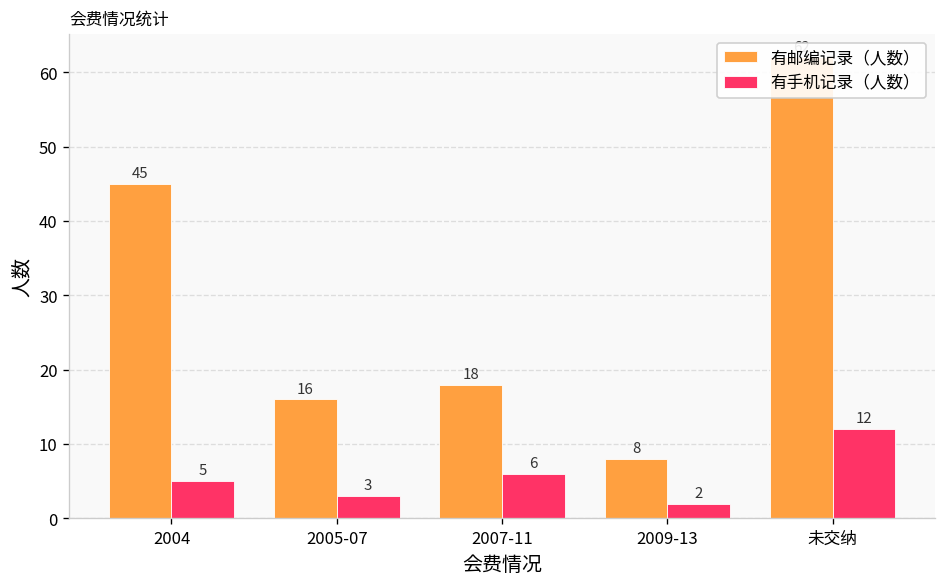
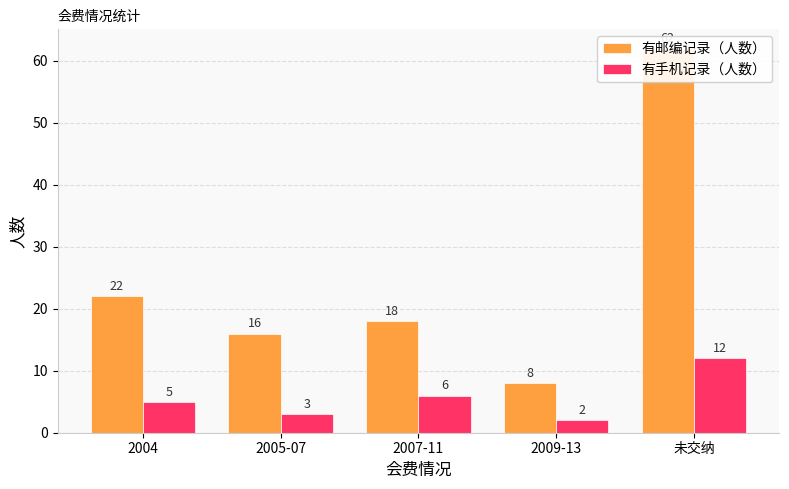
有邮编记录（人数）, 2004: 45 -> 22
